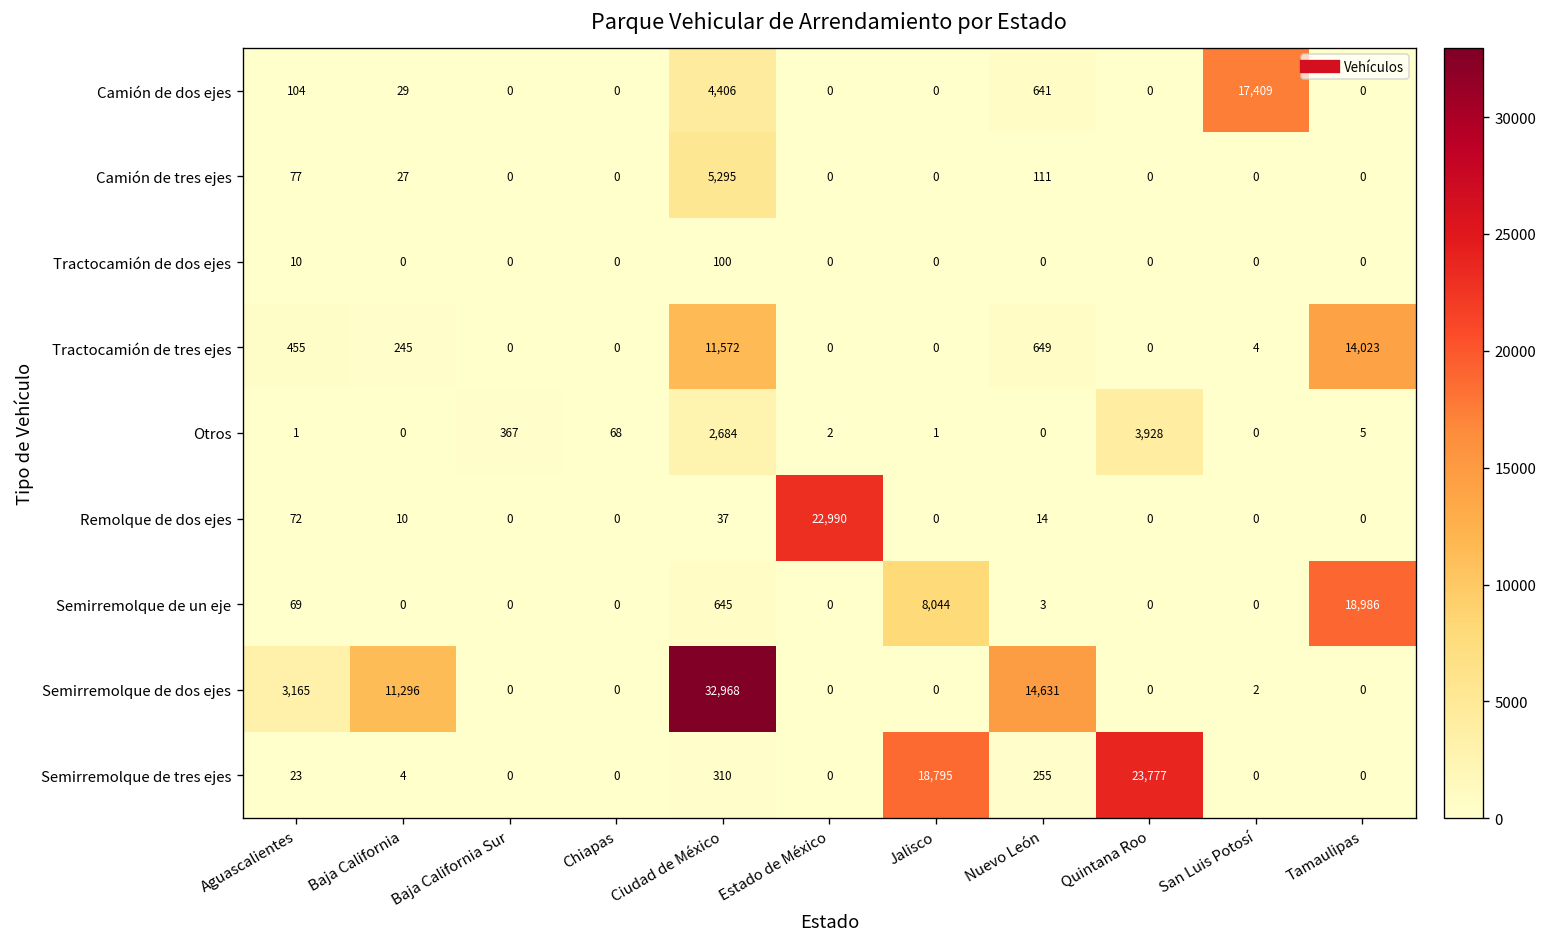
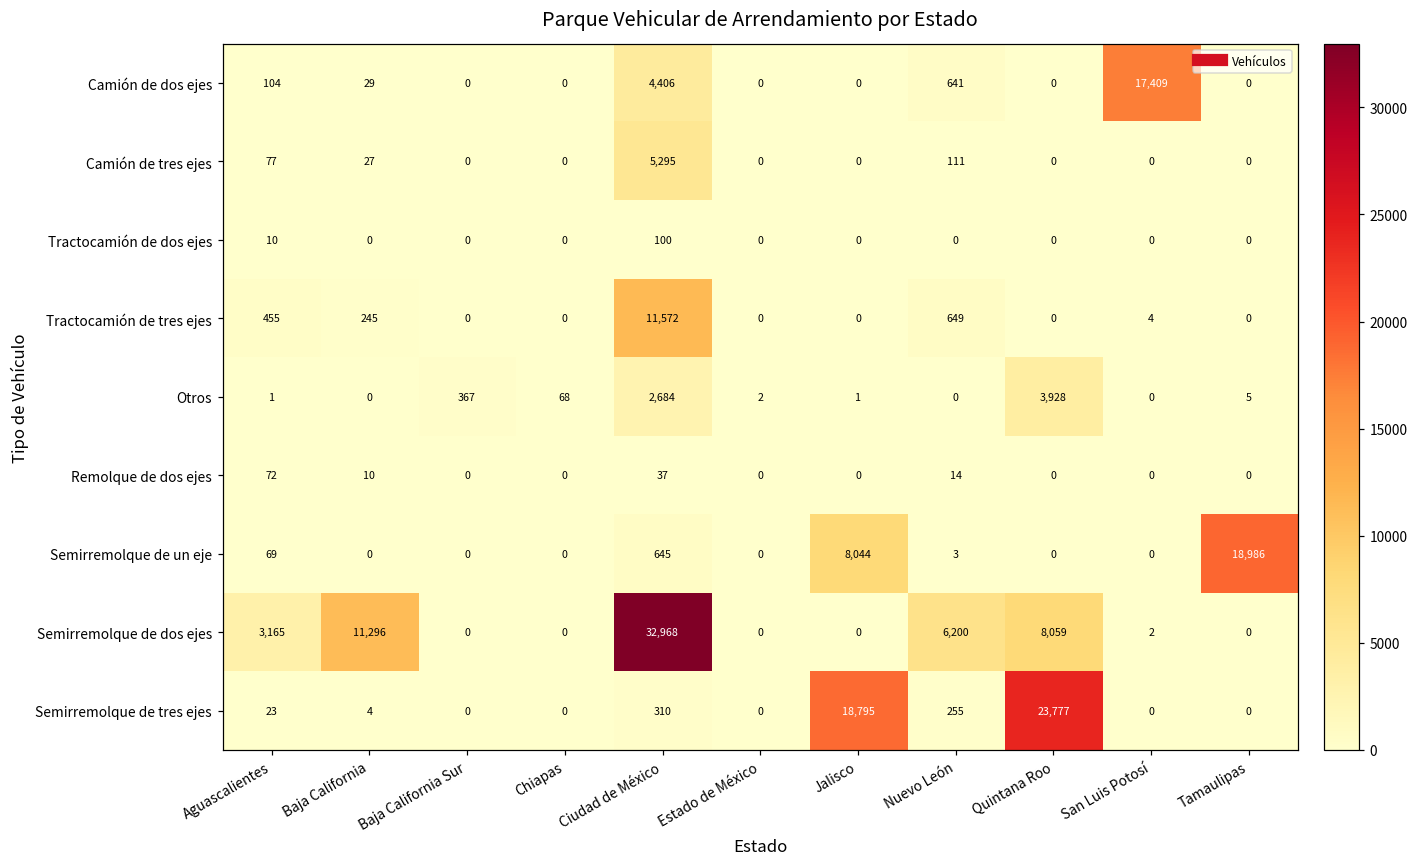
Tractocamión de tres ejes, Tamaulipas: 14,023 -> 0
Remolque de dos ejes, Estado de México: 22,990 -> 0
Semirremolque de dos ejes, Nuevo León: 14,631 -> 6,200
Semirremolque de dos ejes, Quintana Roo: 0 -> 8,059
